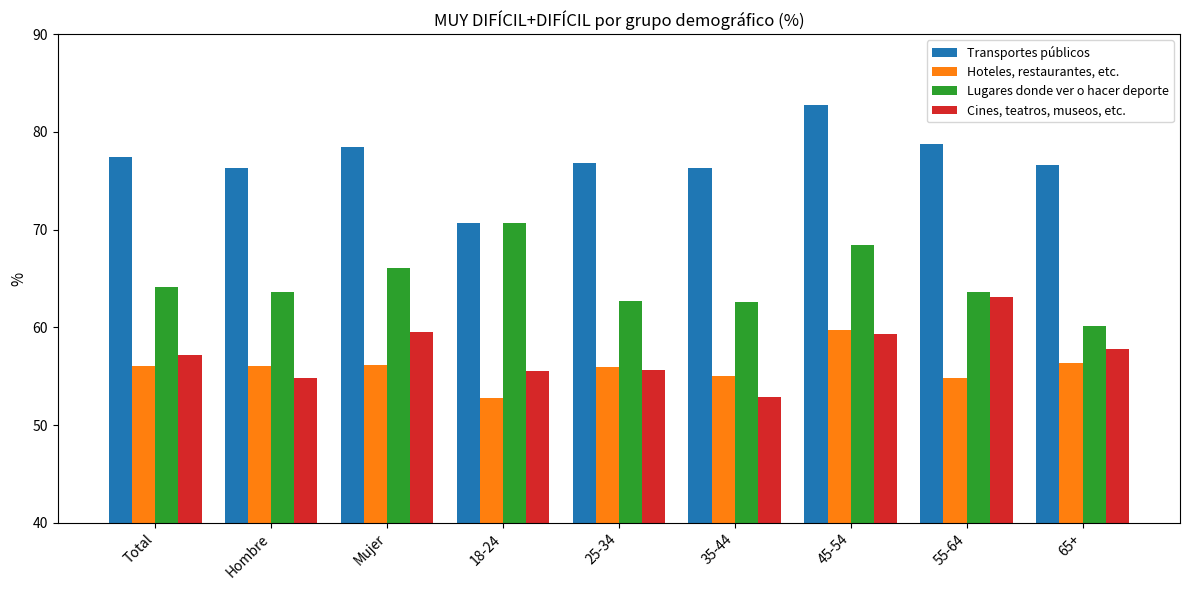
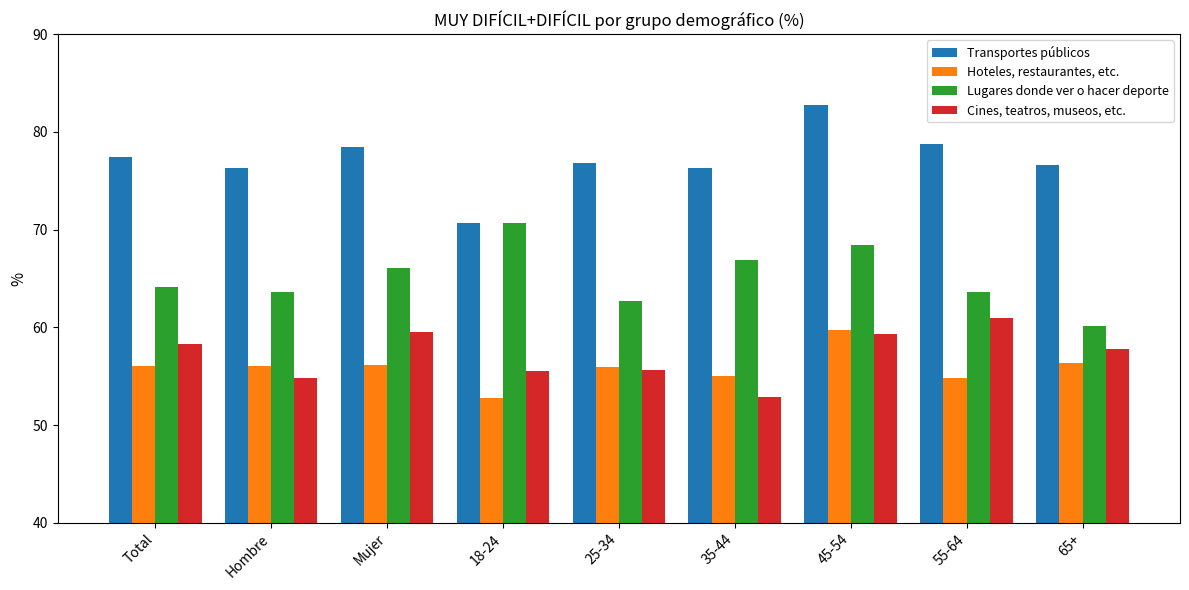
Cines, teatros, museos, etc., Total: 57 -> 58
Lugares donde ver o hacer deporte, 35-44: 63 -> 67
Cines, teatros, museos, etc., 55-64: 63 -> 61
